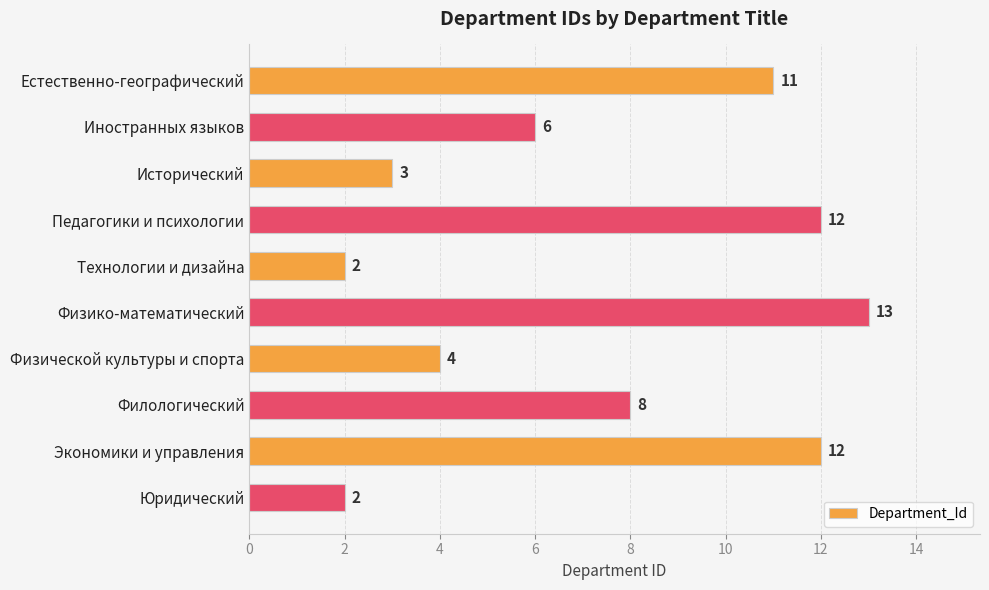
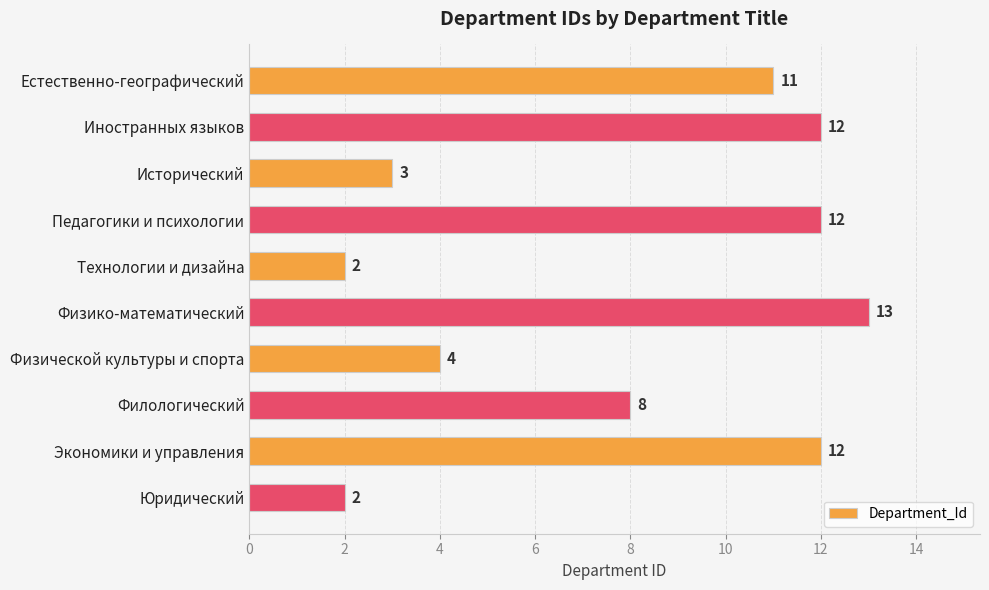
Иностранных языков: 6 -> 12
